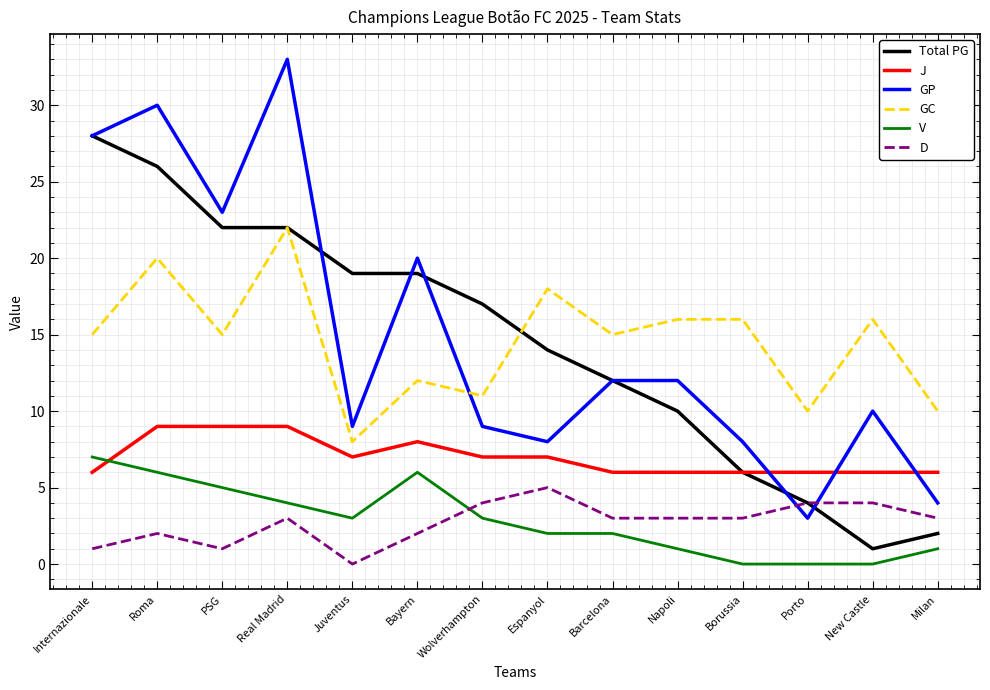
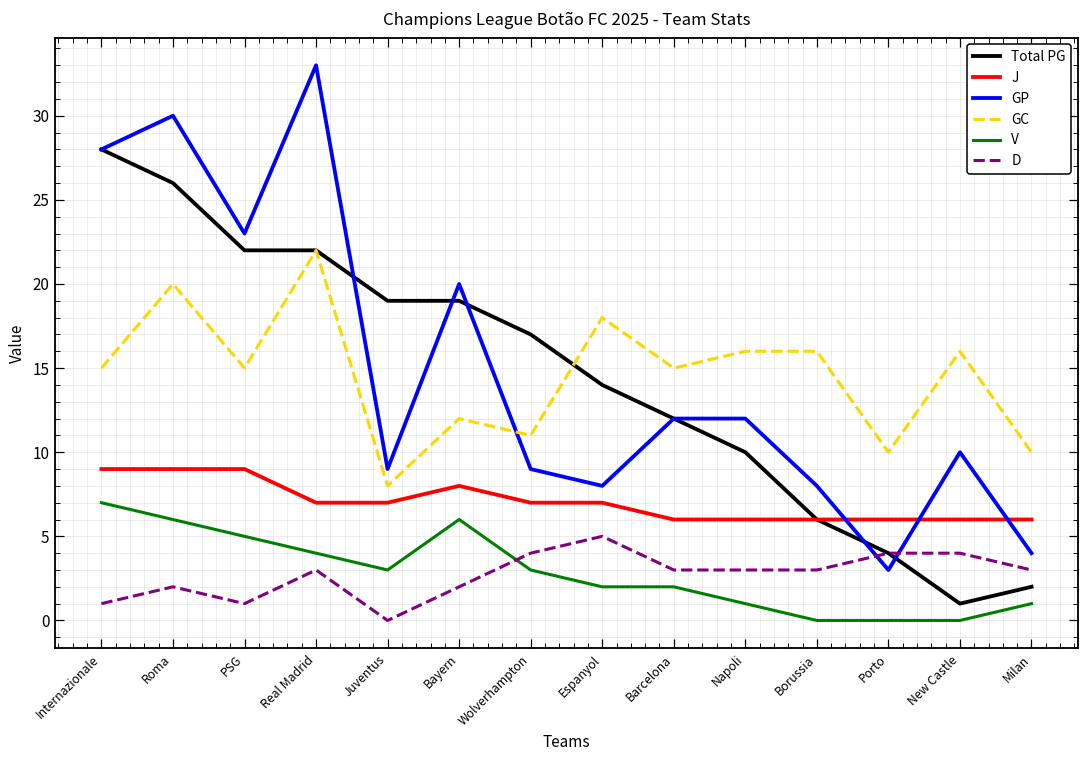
J, Internazionale: 6 -> 9
J, Real Madrid: 9 -> 7
